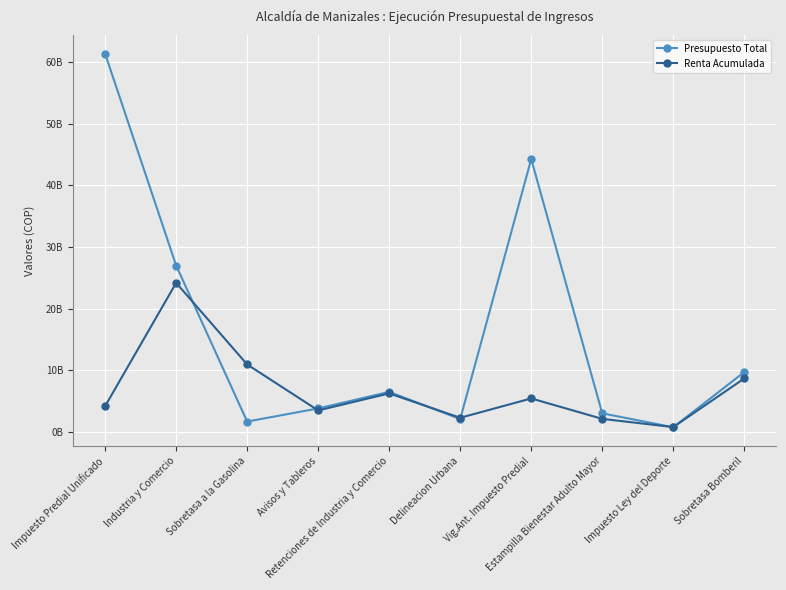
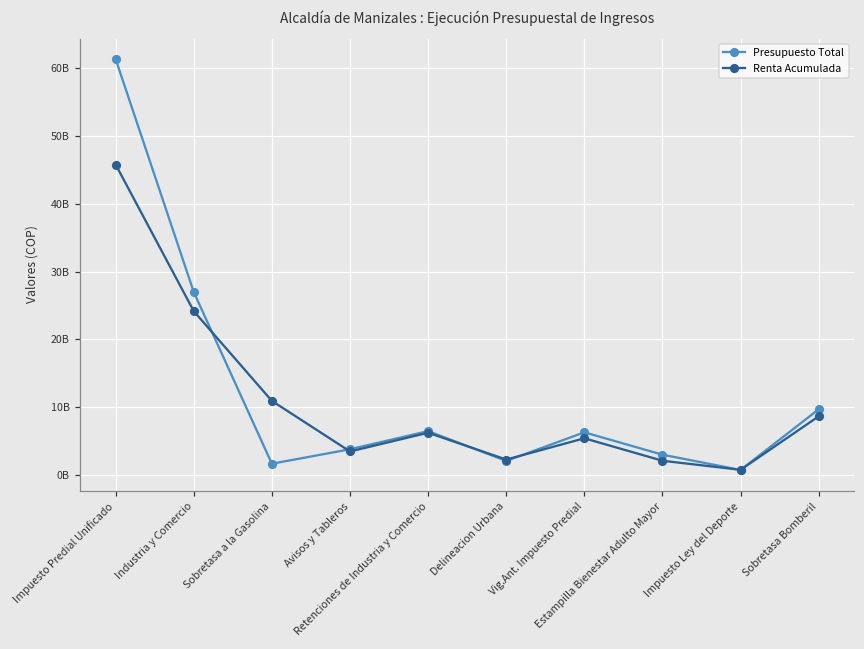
Renta Acumulada, Impuesto Predial Unificado: 4000000000 -> 46000000000
Presupuesto Total, Vig.Ant. Impuesto Predial: 44000000000 -> 6000000000
